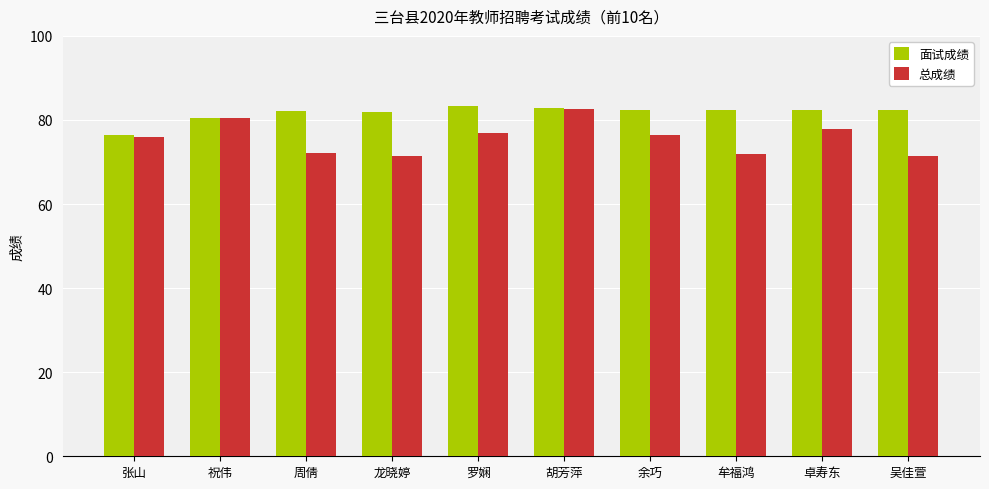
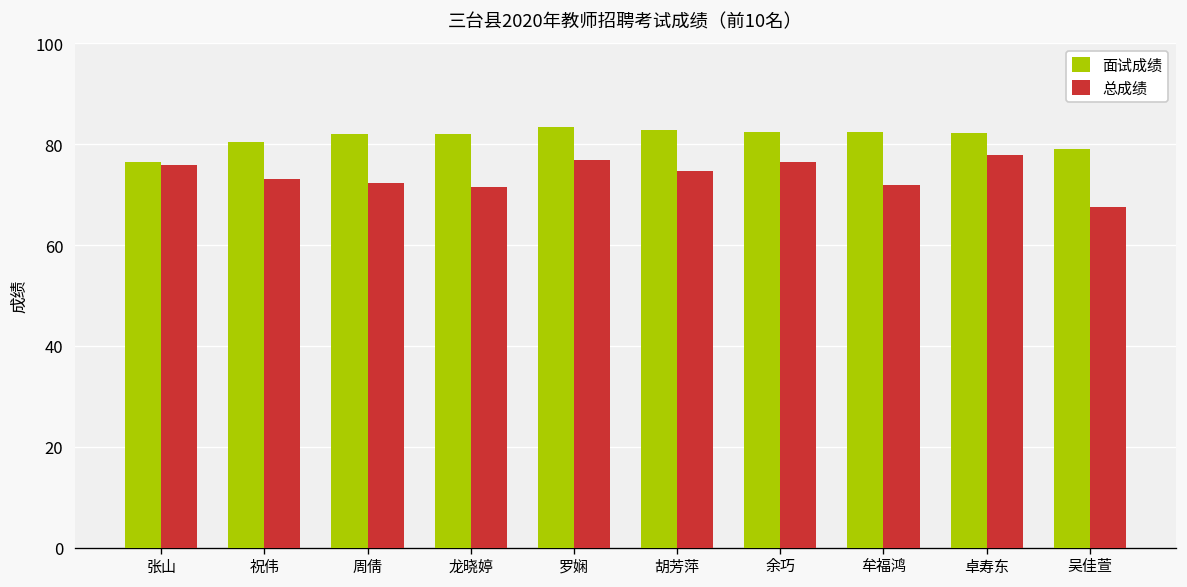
总成绩, 祝伟: 80 -> 73
总成绩, 胡芳萍: 83 -> 75
面试成绩, 吴佳萱: 82 -> 79
总成绩, 吴佳萱: 71 -> 68
